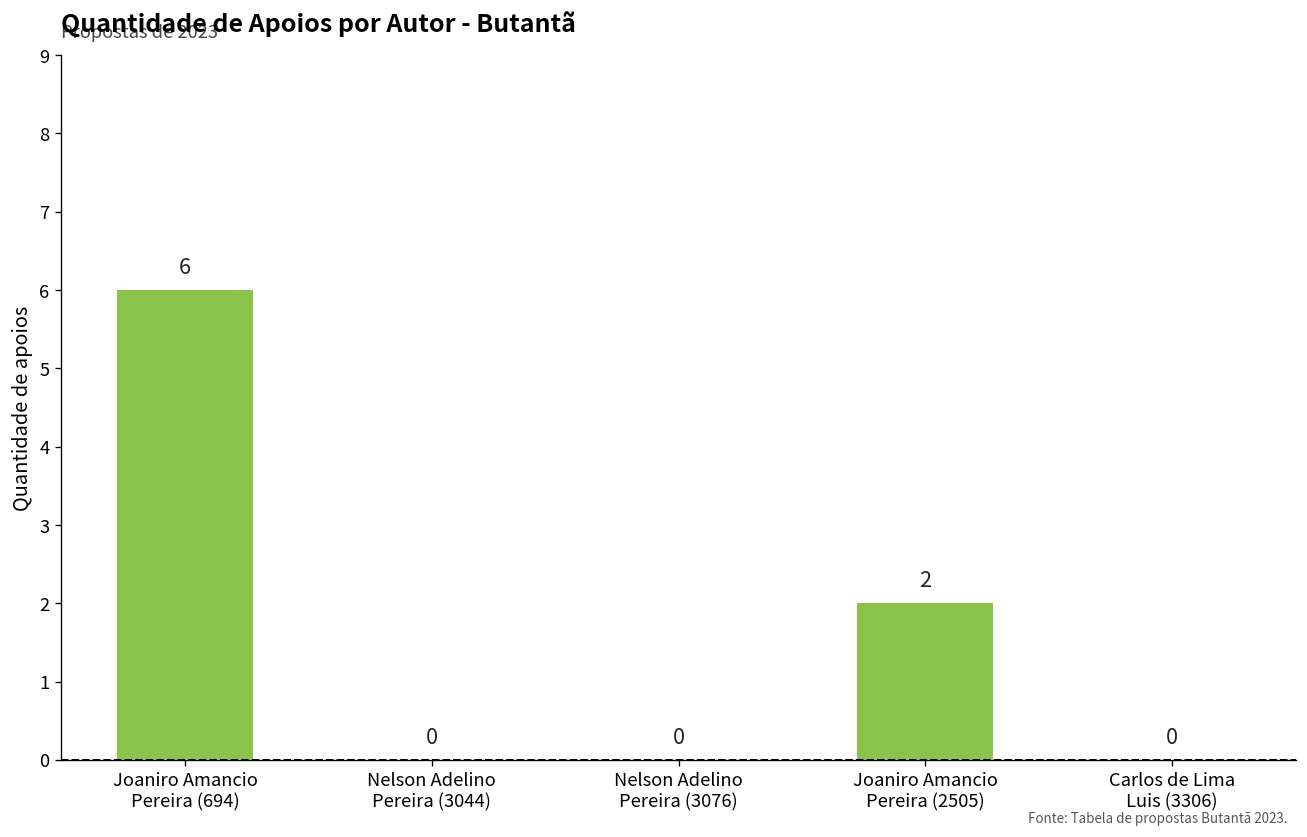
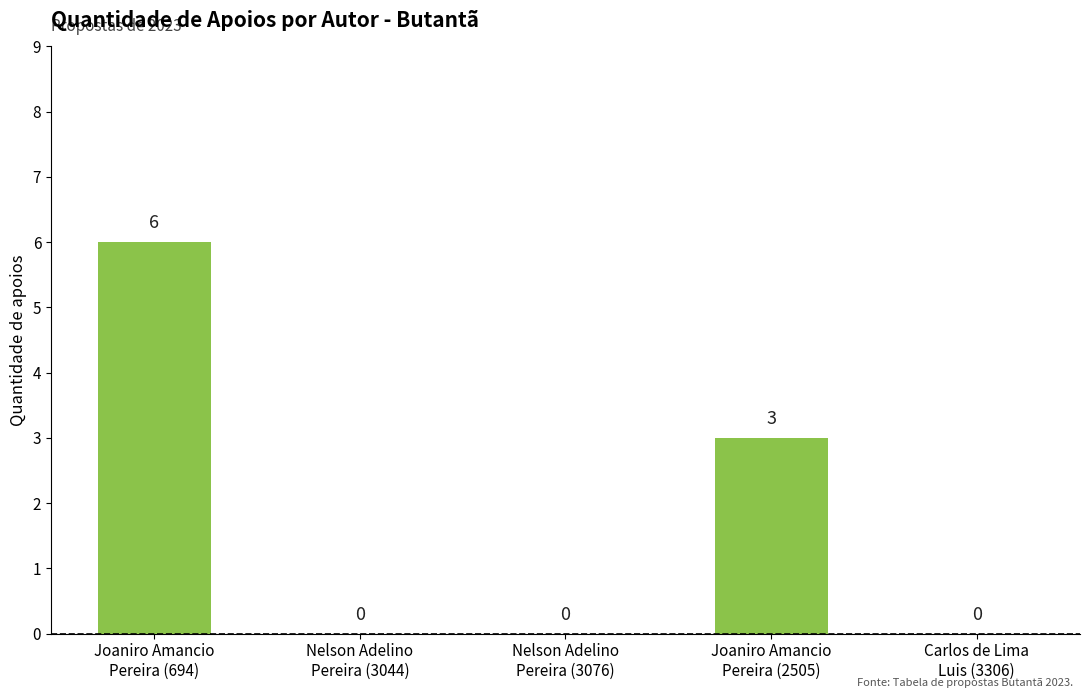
Joaniro Amancio Pereira (2505): 2 -> 3
